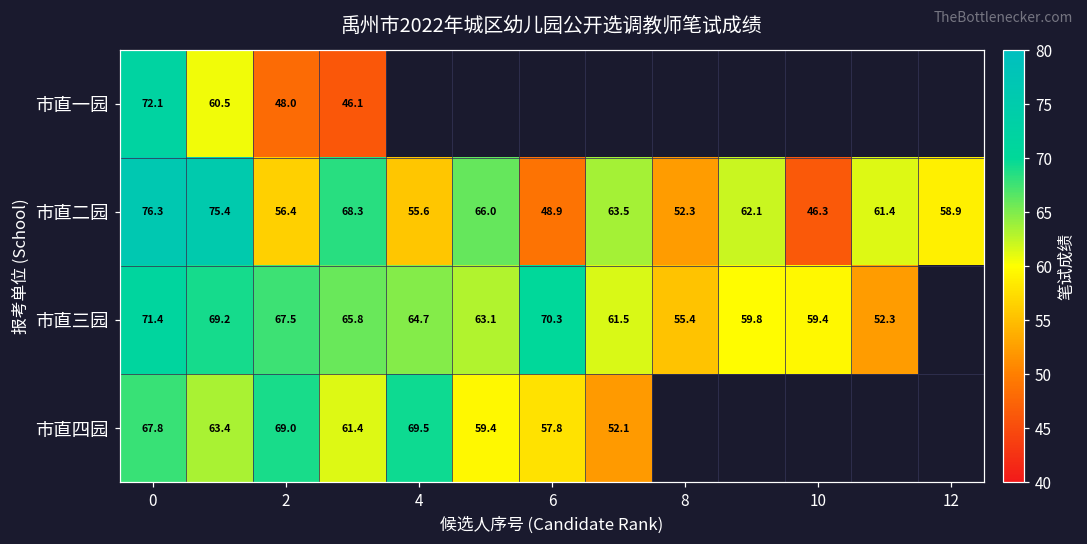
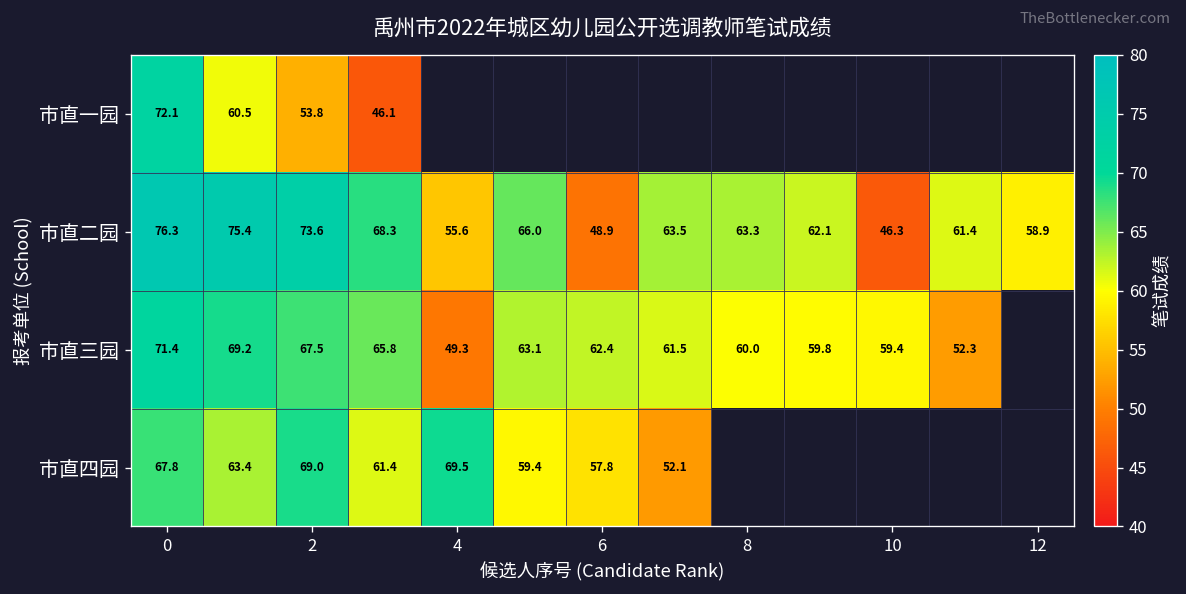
市直一园, 2: 48.0 -> 53.8
市直二园, 2: 56.4 -> 73.6
市直二园, 8: 52.3 -> 63.3
市直三园, 4: 64.7 -> 49.3
市直三园, 6: 70.3 -> 62.4
市直三园, 8: 55.4 -> 60.0
